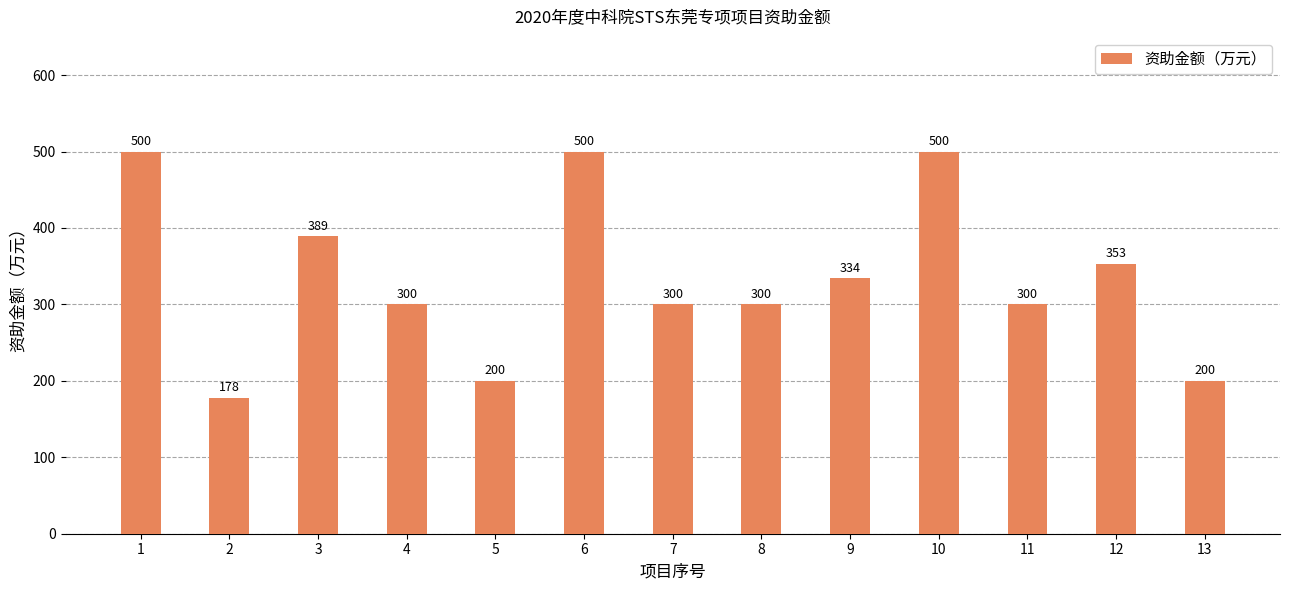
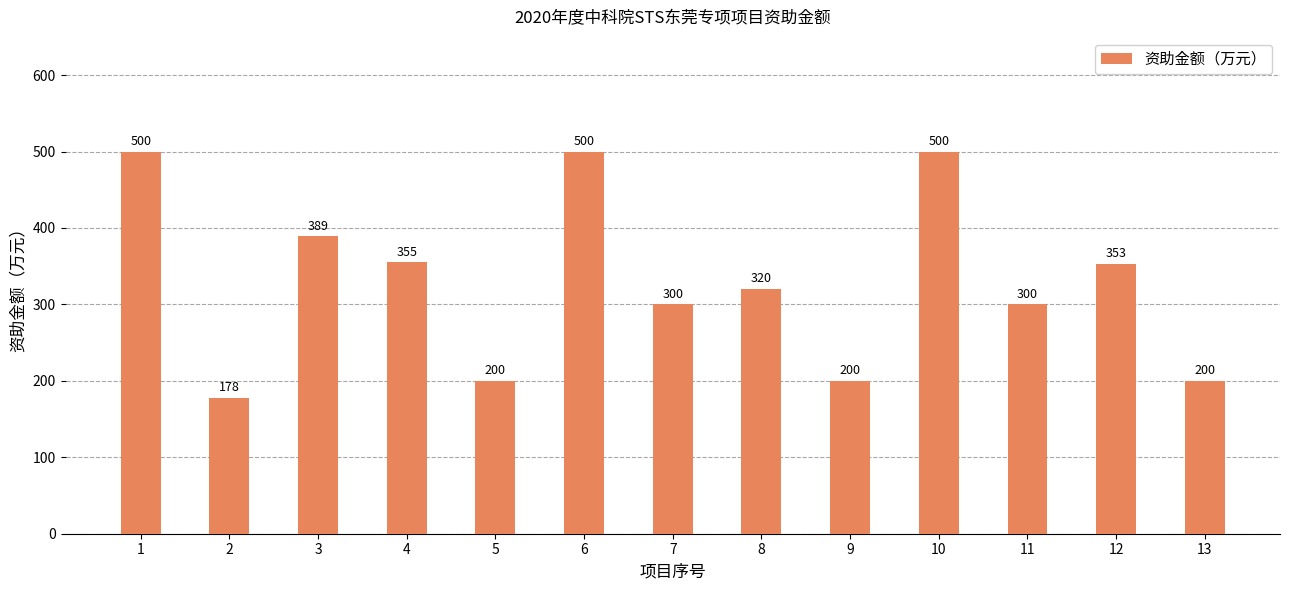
4: 300 -> 355
8: 300 -> 320
9: 334 -> 200
